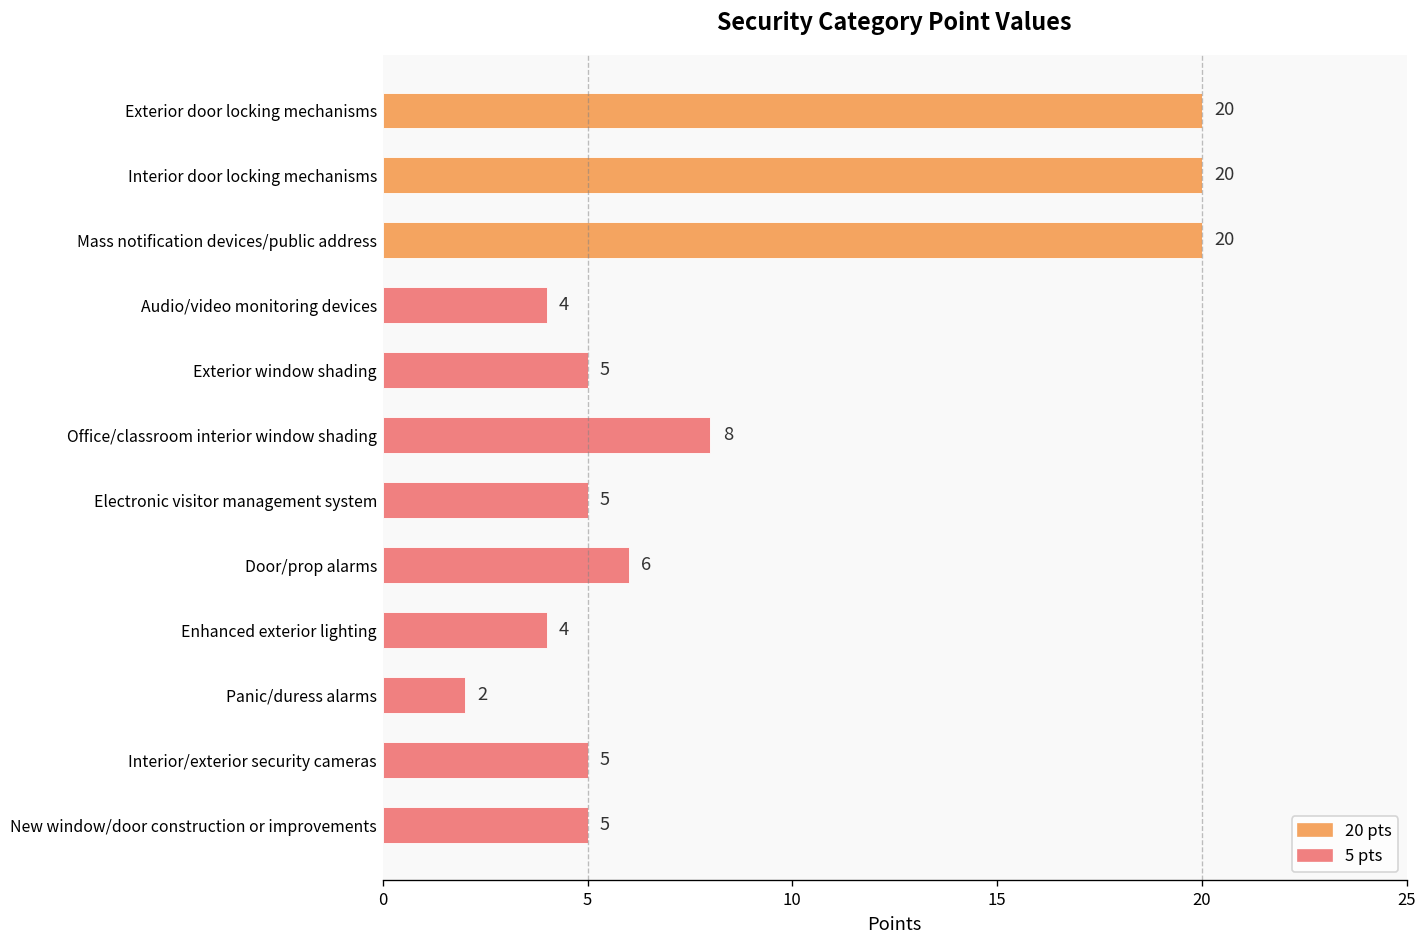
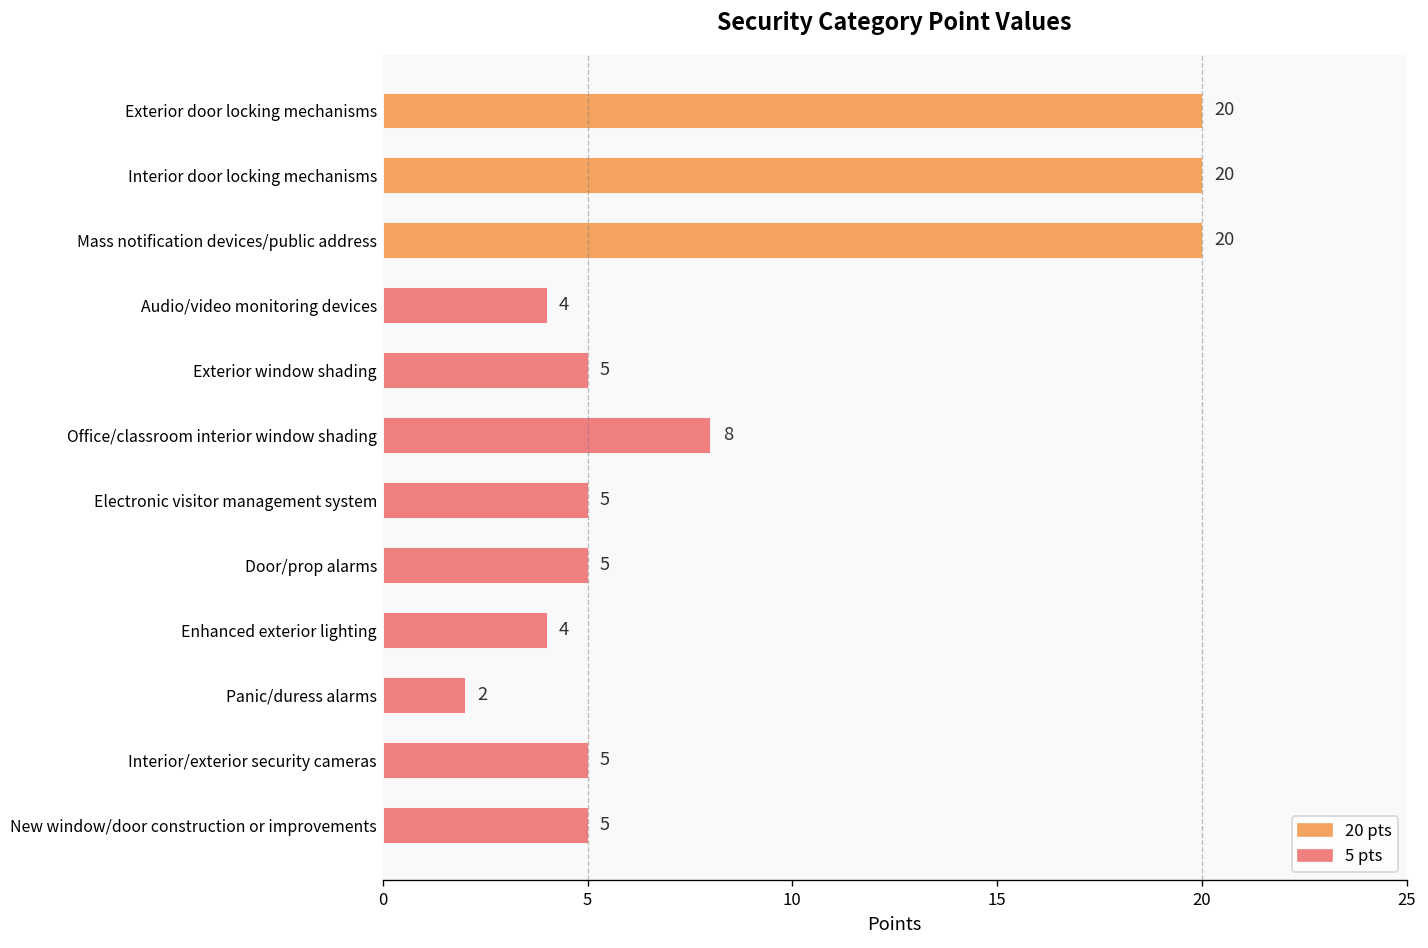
Door/prop alarms: 6 -> 5
